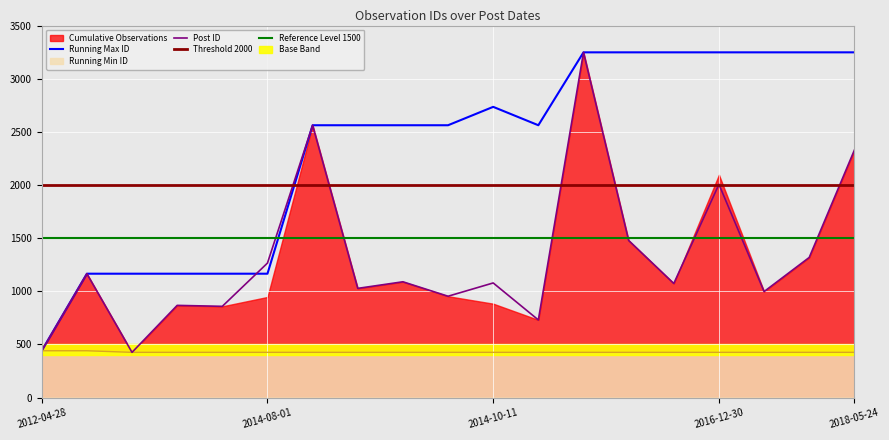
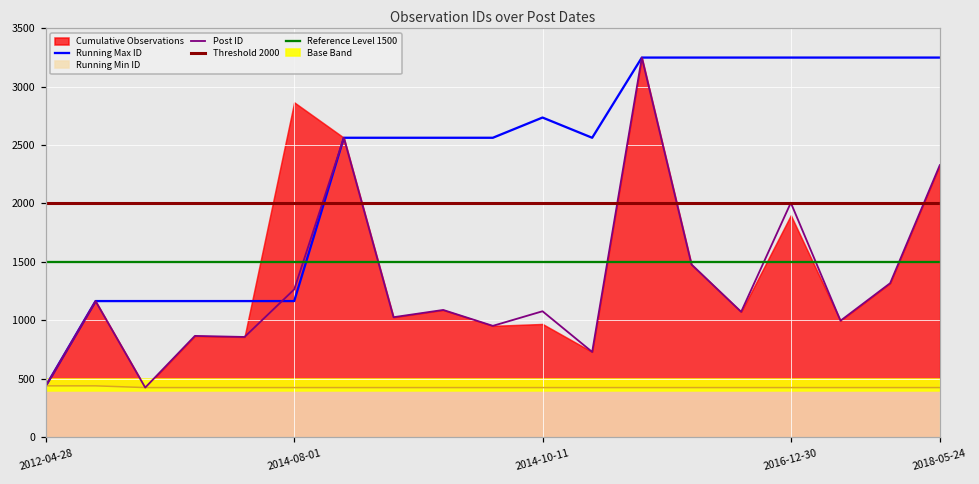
Cumulative Observations, 2014-08-01: 950 -> 2870
Cumulative Observations, 2014-10-11: 880 -> 970
Cumulative Observations, 2016-12-30: 2100 -> 1900
